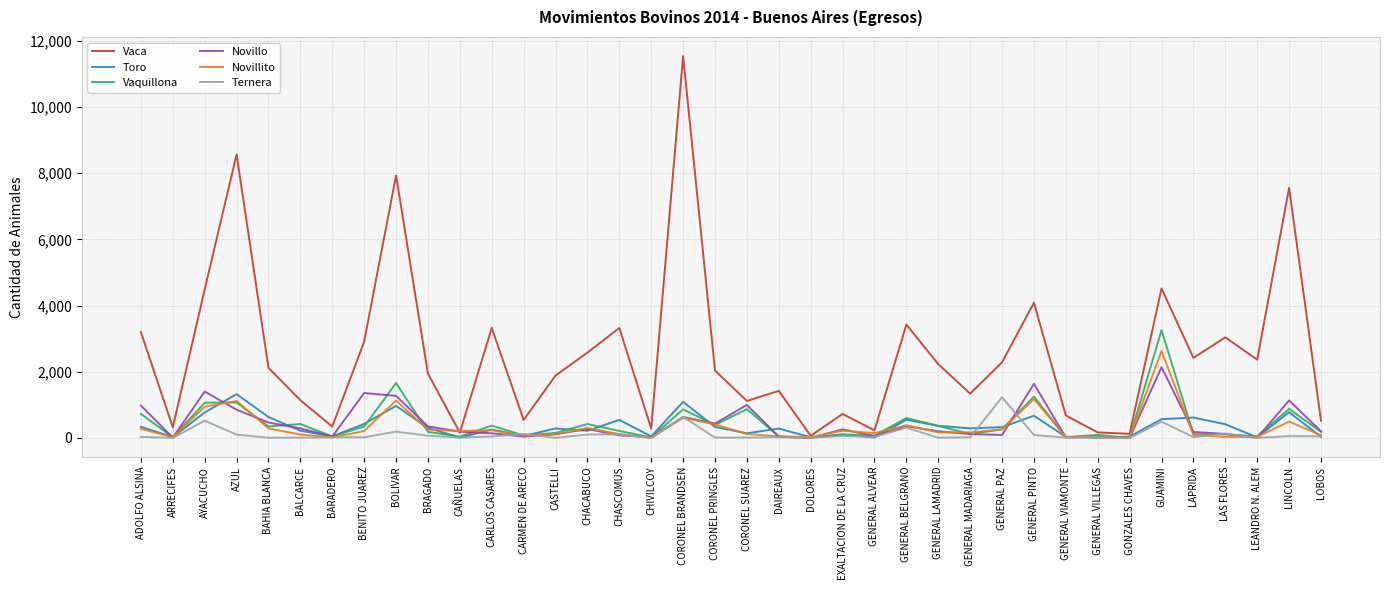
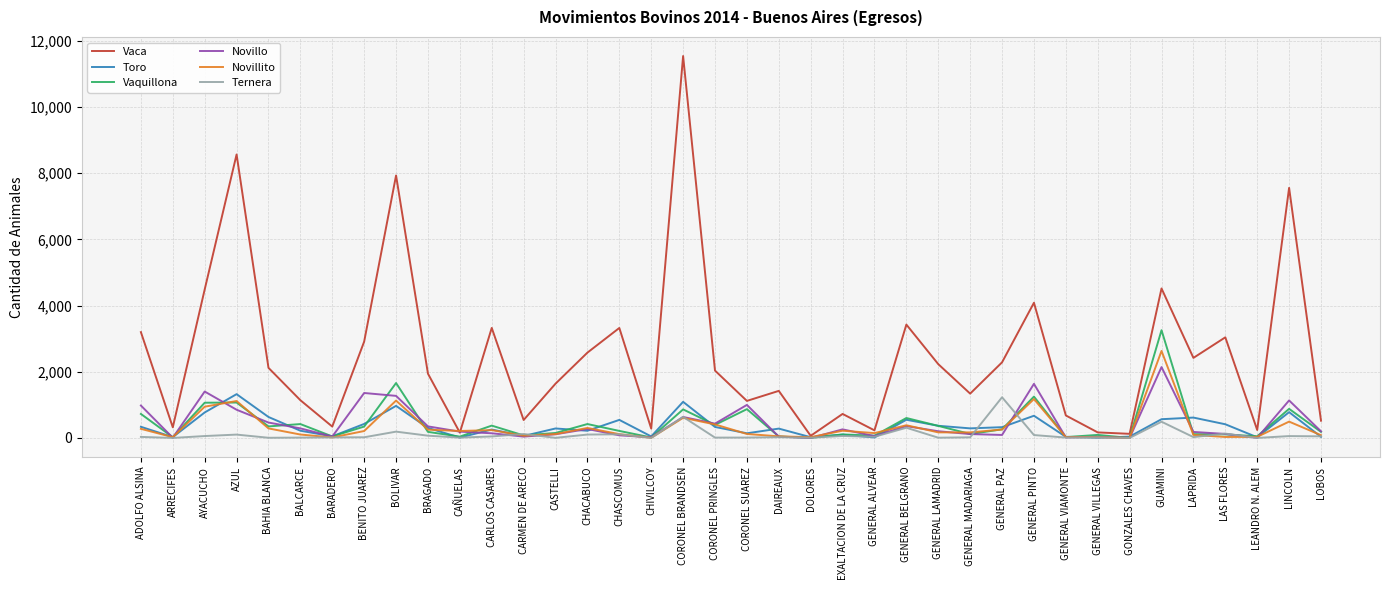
Ternera, AYACUCHO: 500 -> 100
Vaca, CASTELLI: 1,900 -> 1,600
Vaca, LEANDRO N. ALEM: 2,400 -> 200
